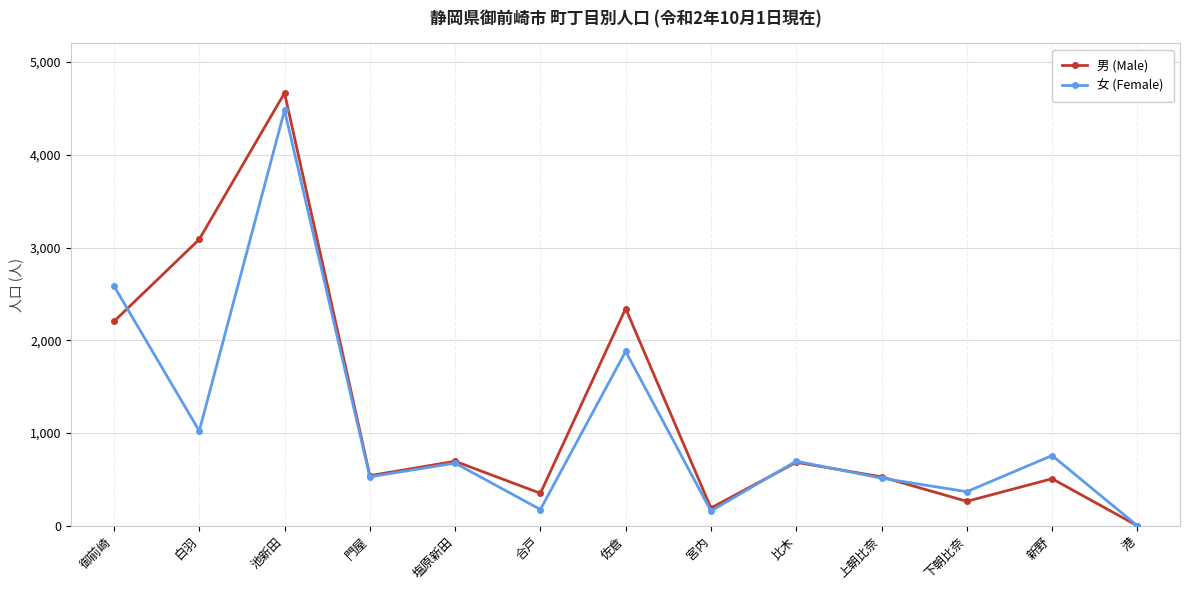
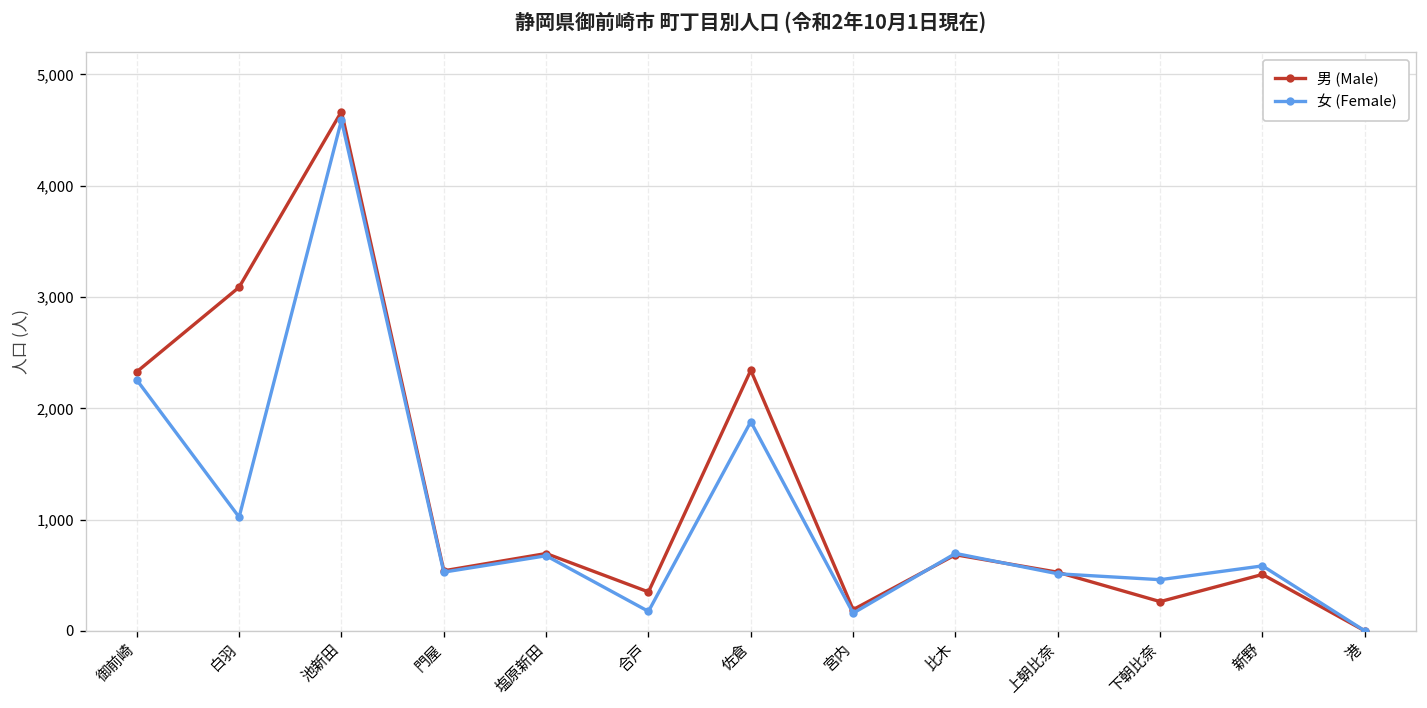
男 (Male), 御前崎: 2,200 -> 2,300
女 (Female), 御前崎: 2,600 -> 2,300
女 (Female), 池新田: 4,500 -> 4,600
女 (Female), 下朝比奈: 400 -> 500
女 (Female), 新野: 800 -> 600
